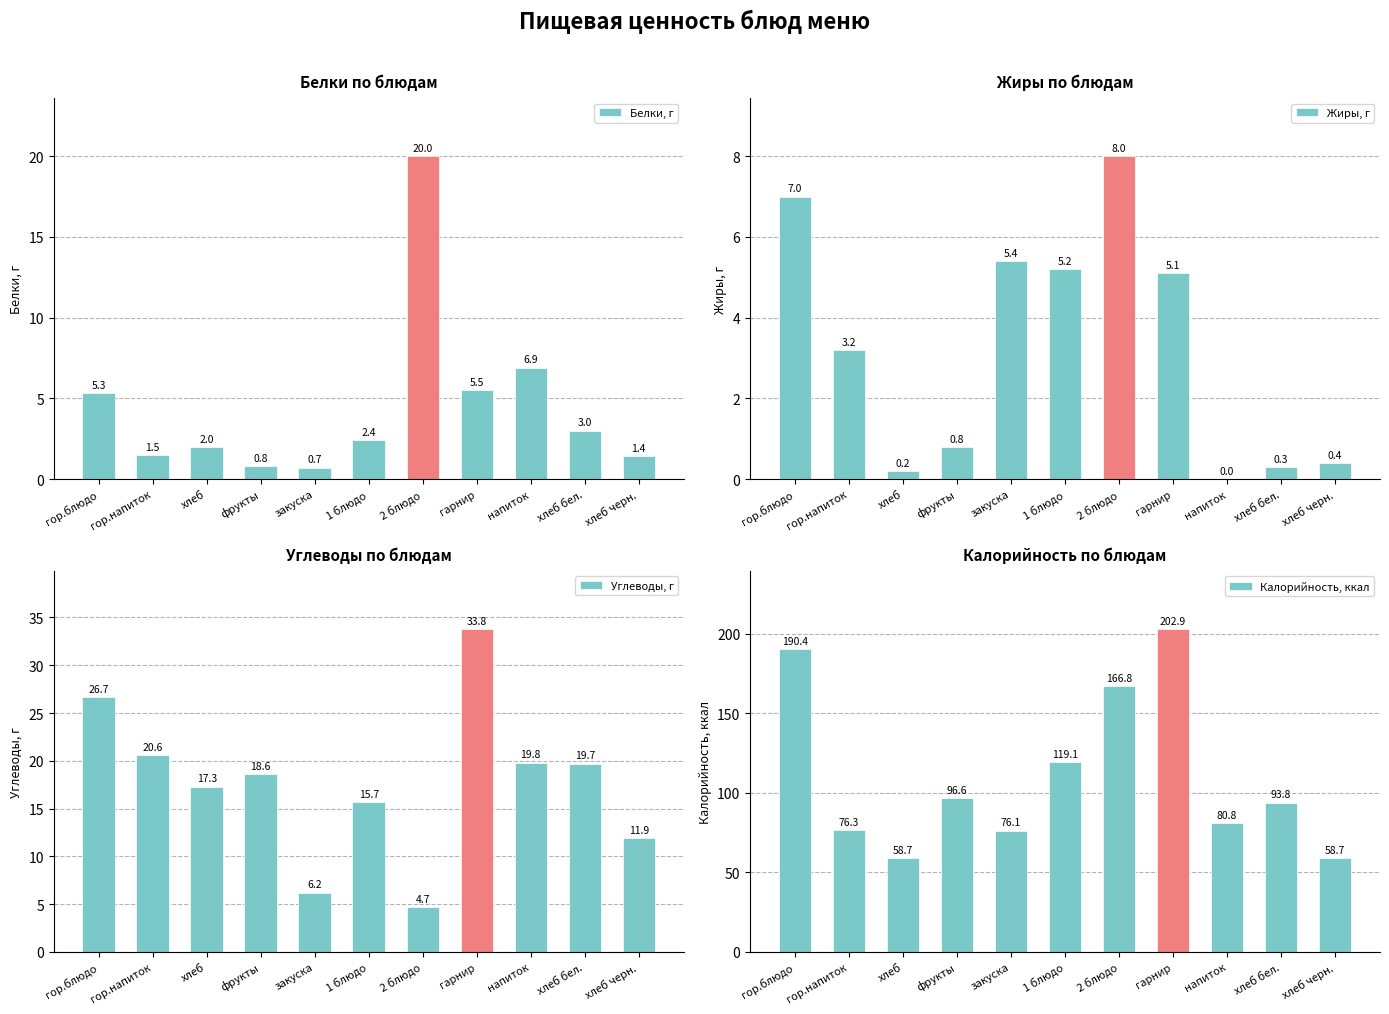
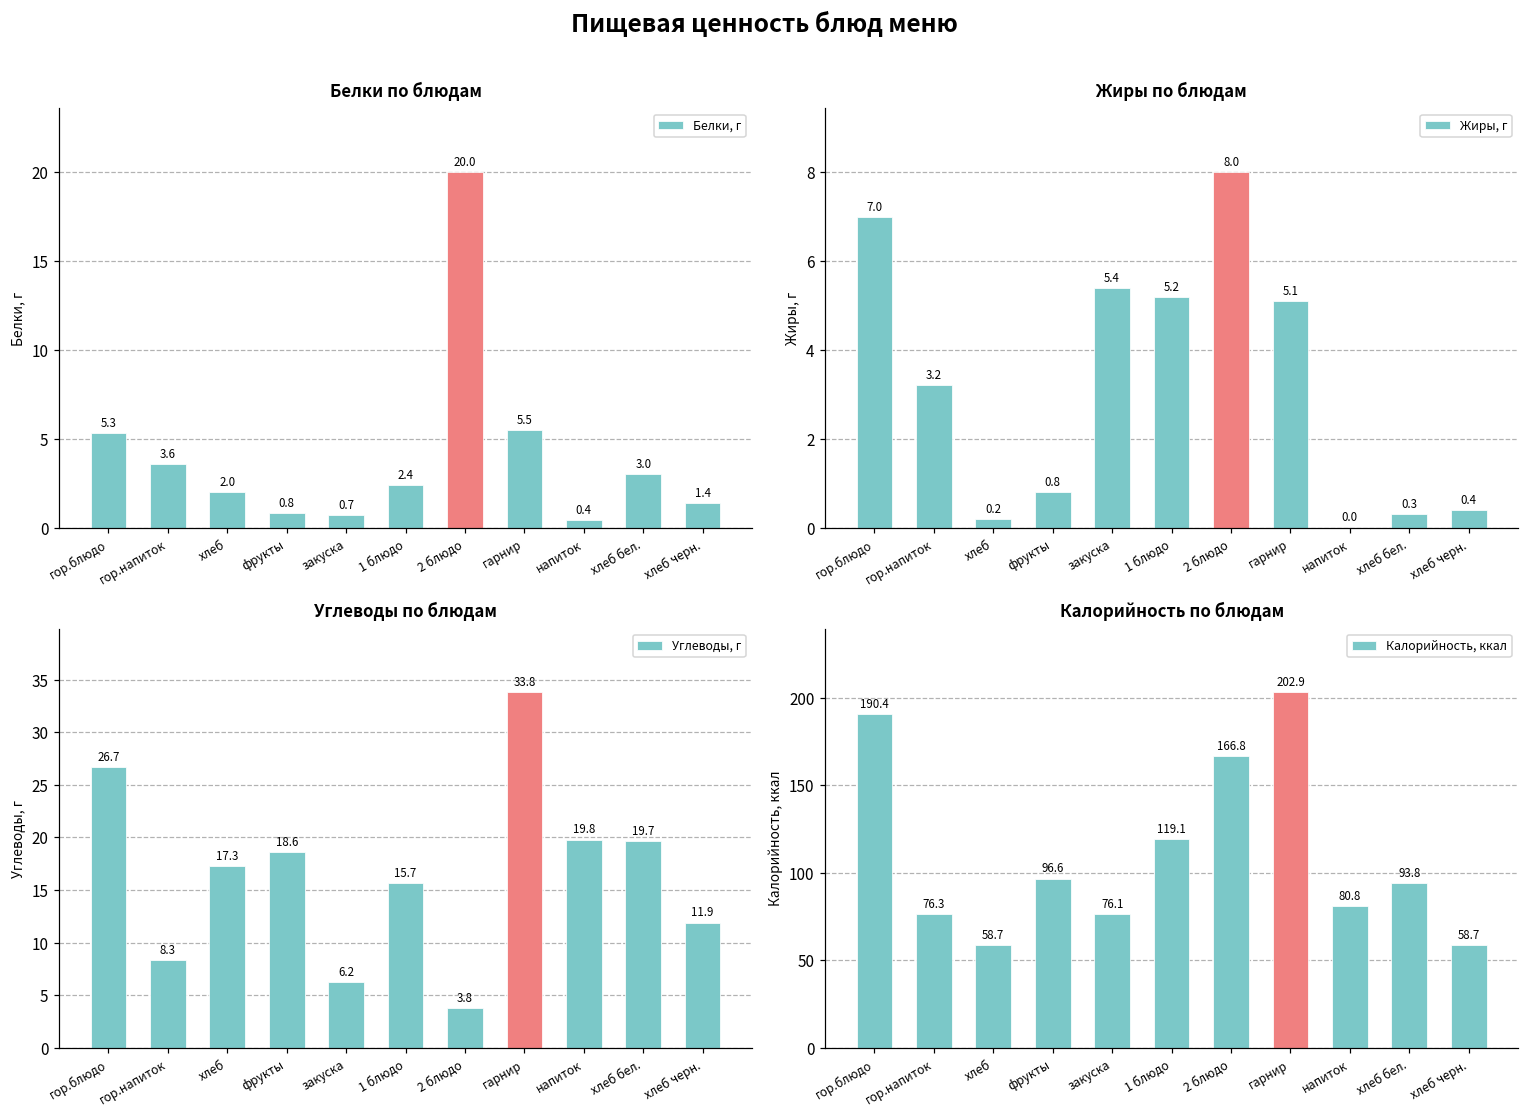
Белки по блюдам, гор.напиток: 1.5 -> 3.6
Белки по блюдам, напиток: 6.9 -> 0.4
Углеводы по блюдам, гор.напиток: 20.6 -> 8.3
Углеводы по блюдам, 2 блюдо: 4.7 -> 3.8
